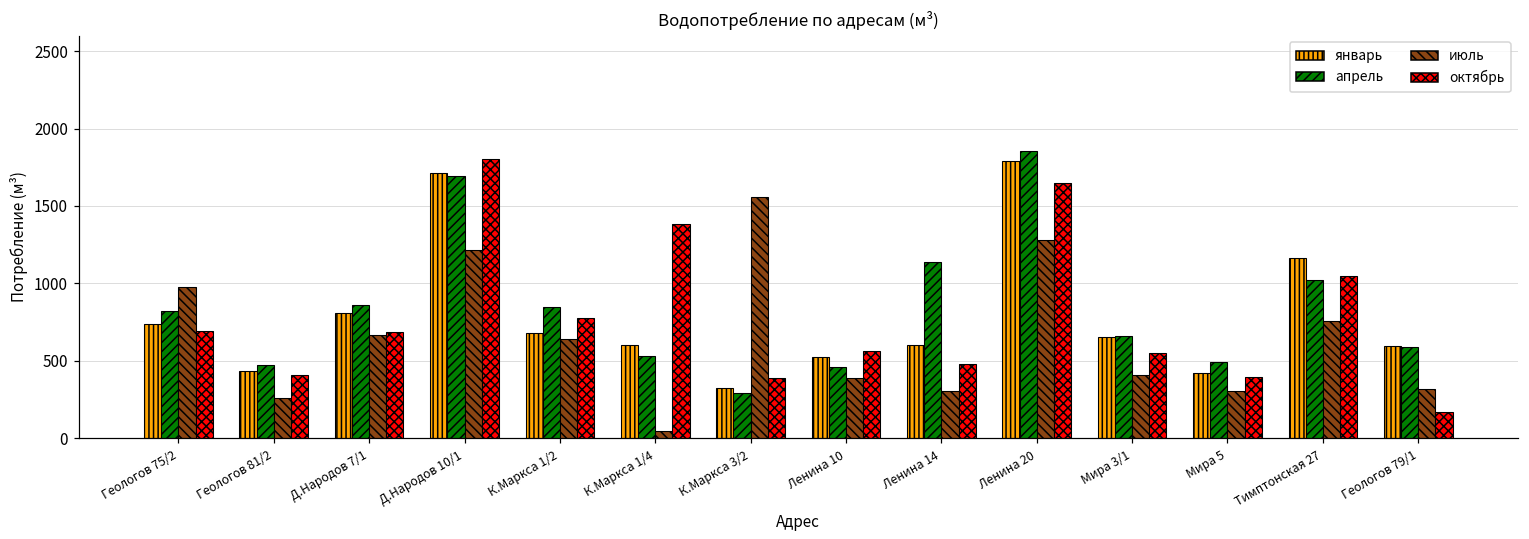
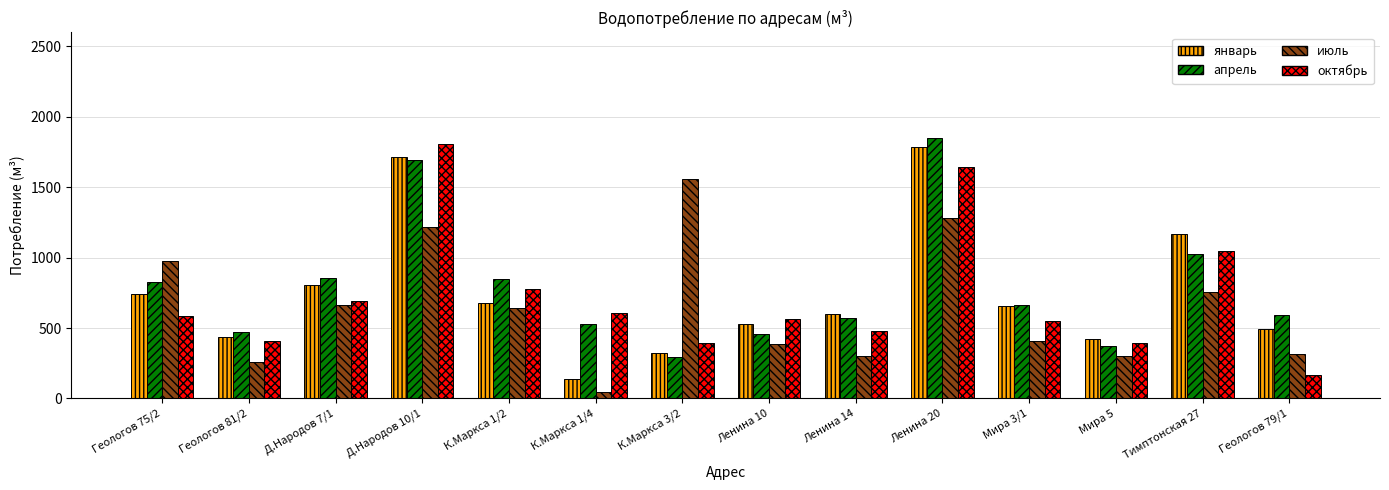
октябрь, Геологов 75/2: 700 -> 590
январь, К.Маркса 1/4: 600 -> 140
октябрь, К.Маркса 1/4: 1390 -> 610
апрель, Ленина 14: 1140 -> 570
апрель, Мира 5: 490 -> 370
январь, Геологов 79/1: 600 -> 500
